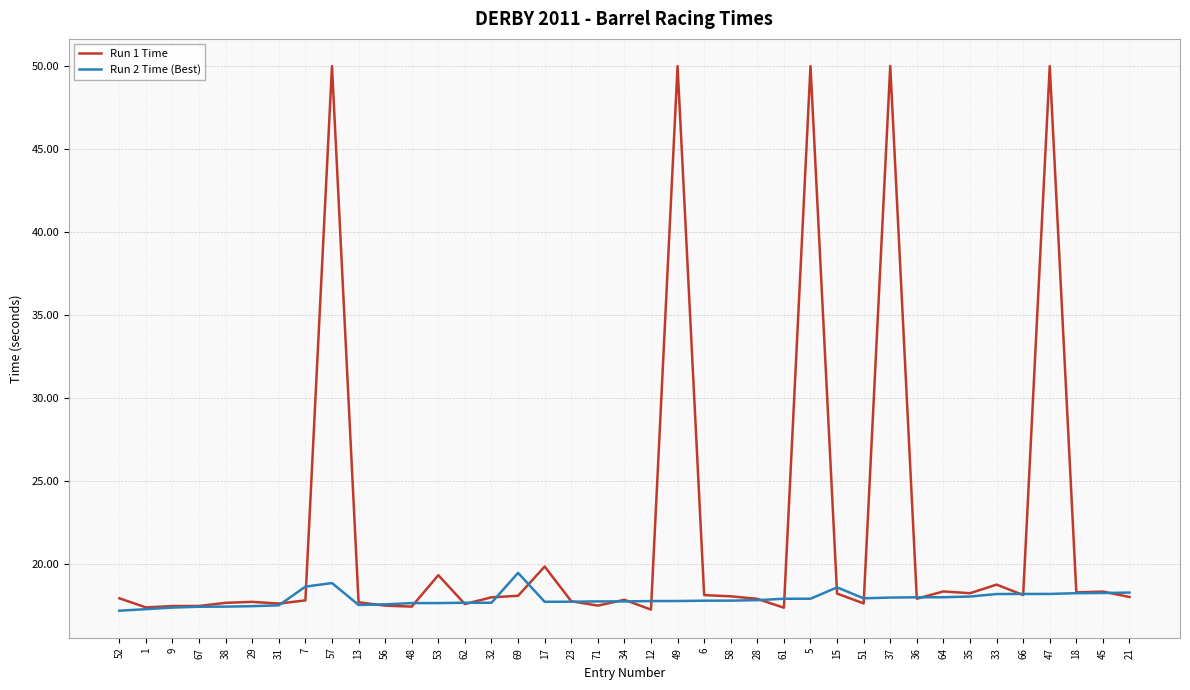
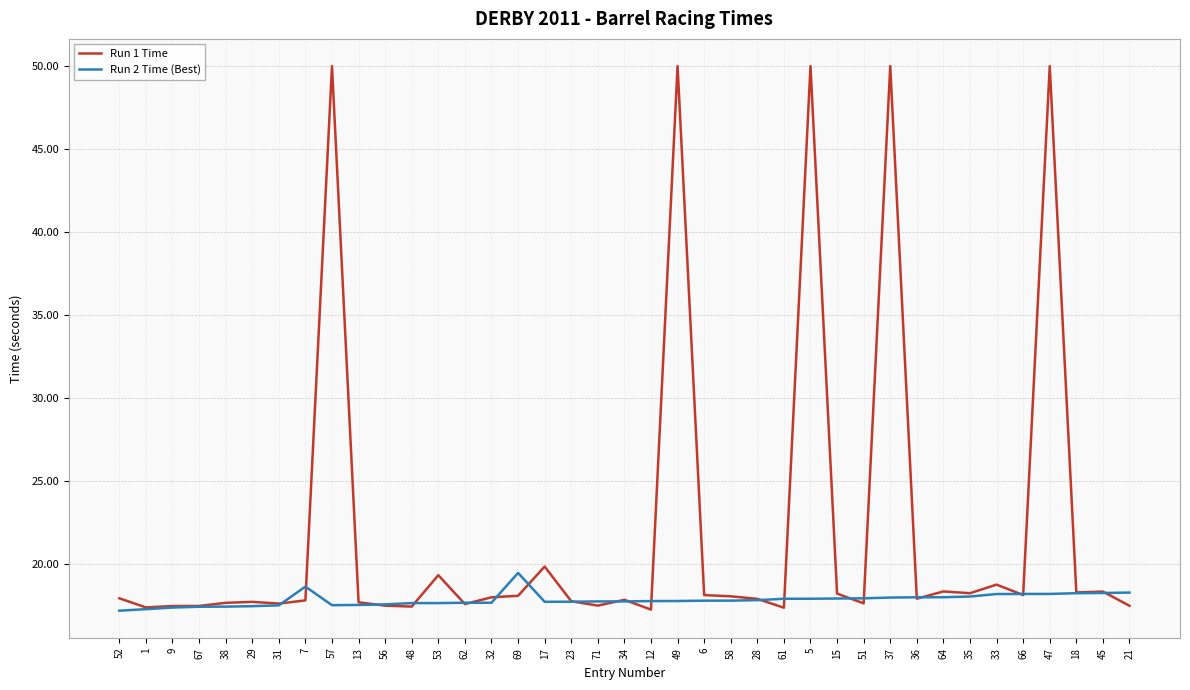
Run 2 Time (Best), 57: 18.9 -> 17.5
Run 2 Time (Best), 15: 18.6 -> 17.9
Run 1 Time, 21: 18.0 -> 17.5
